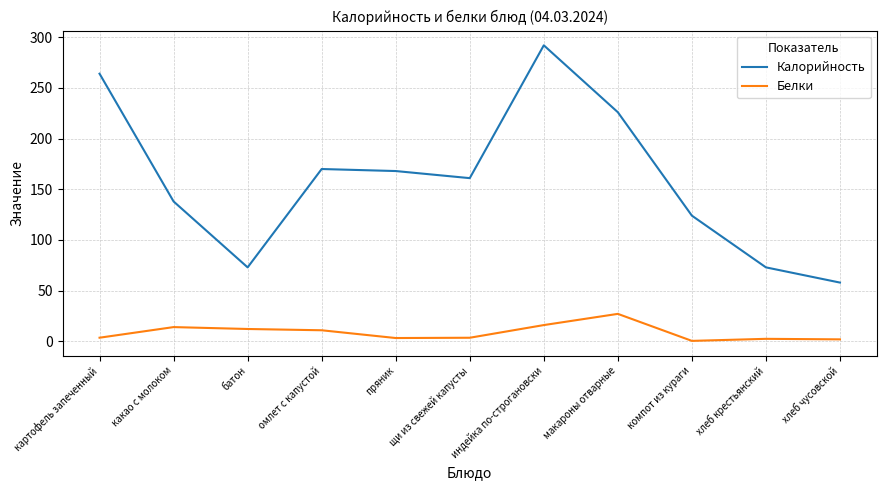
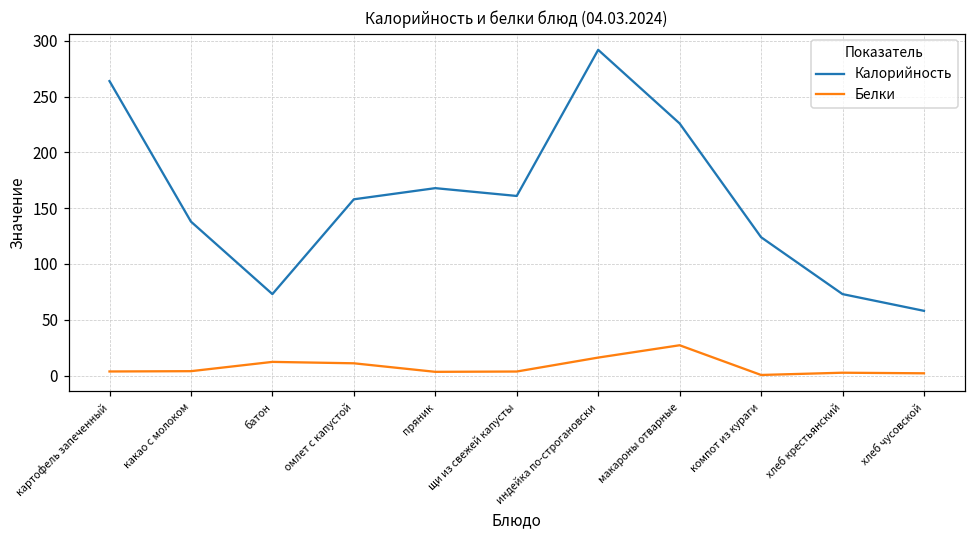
Белки, какао с молоком: 14 -> 4
Калорийность, омлет с капустой: 170 -> 158
